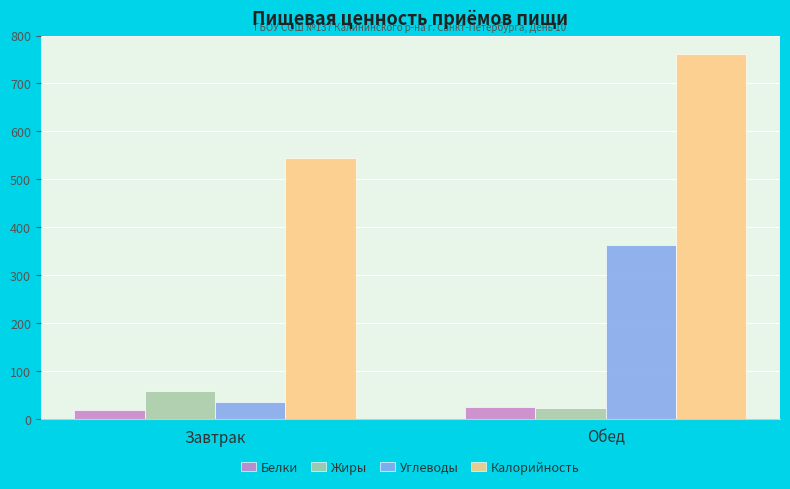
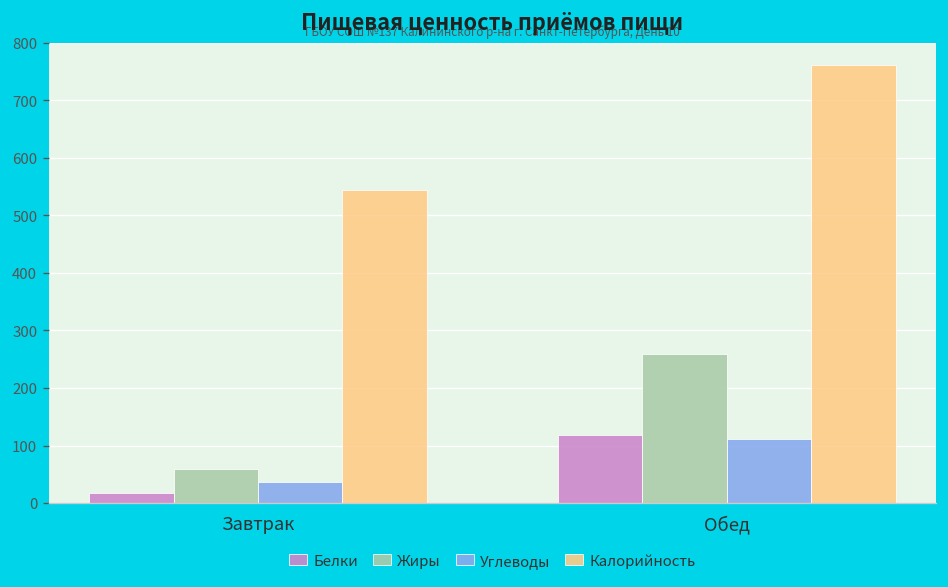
Белки, Обед: 30 -> 120
Жиры, Обед: 20 -> 260
Углеводы, Обед: 360 -> 110
